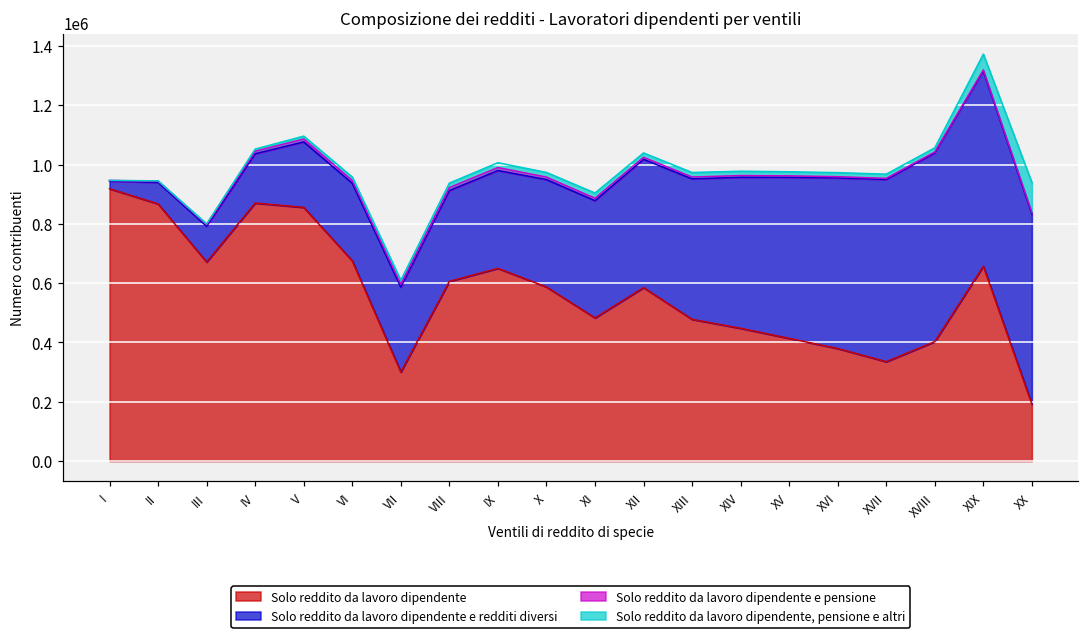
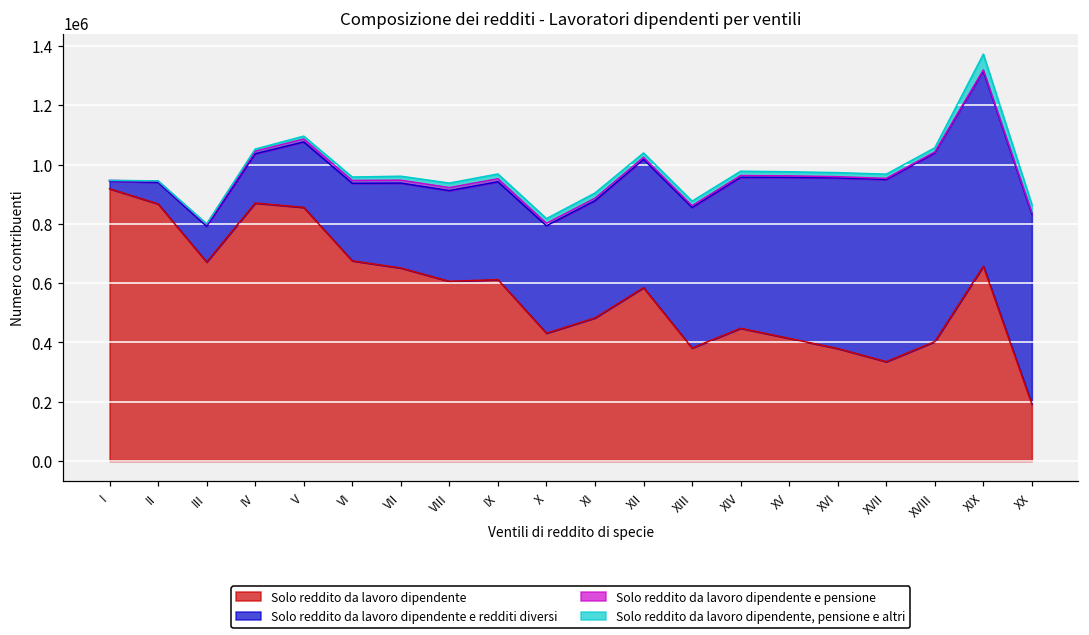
Solo reddito da lavoro dipendente, VII: 300000 -> 650000
Solo reddito da lavoro dipendente, IX: 650000 -> 610000
Solo reddito da lavoro dipendente, X: 590000 -> 430000
Solo reddito da lavoro dipendente, XIII: 480000 -> 380000
Solo reddito da lavoro dipendente, pensione e altri, XX: 100000 -> 30000
